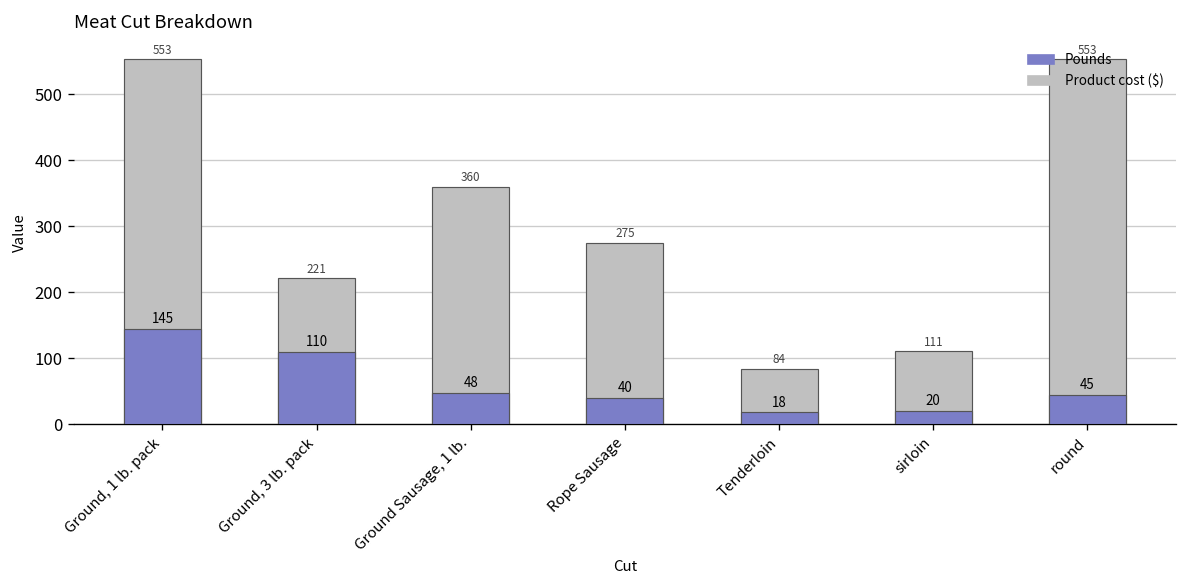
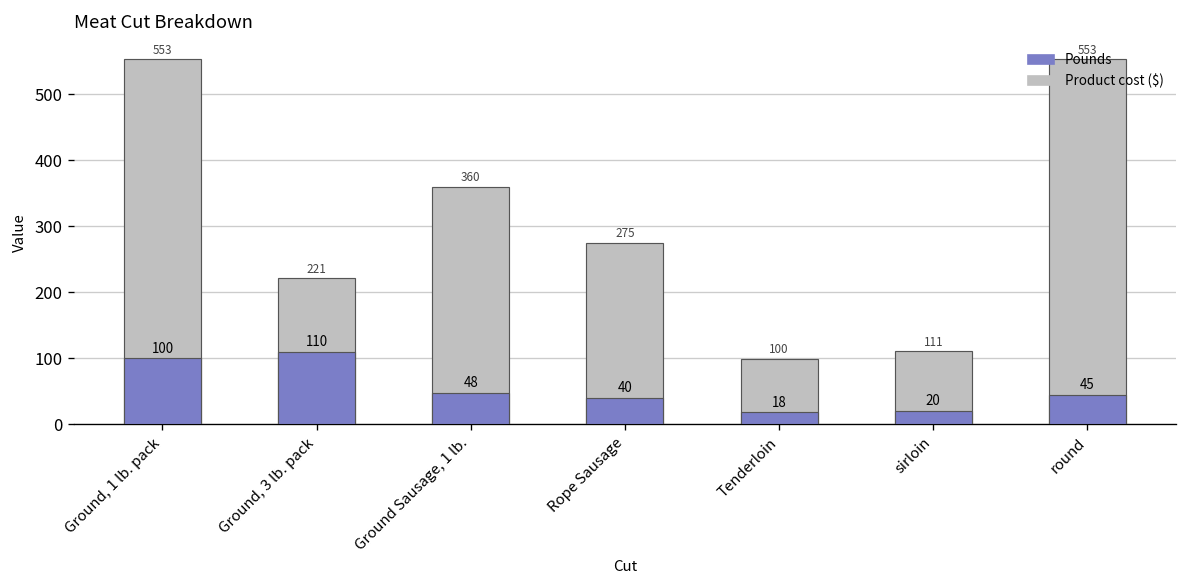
Pounds, Ground, 1 lb. pack: 145 -> 100
Product cost ($), Tenderloin: 84 -> 100
